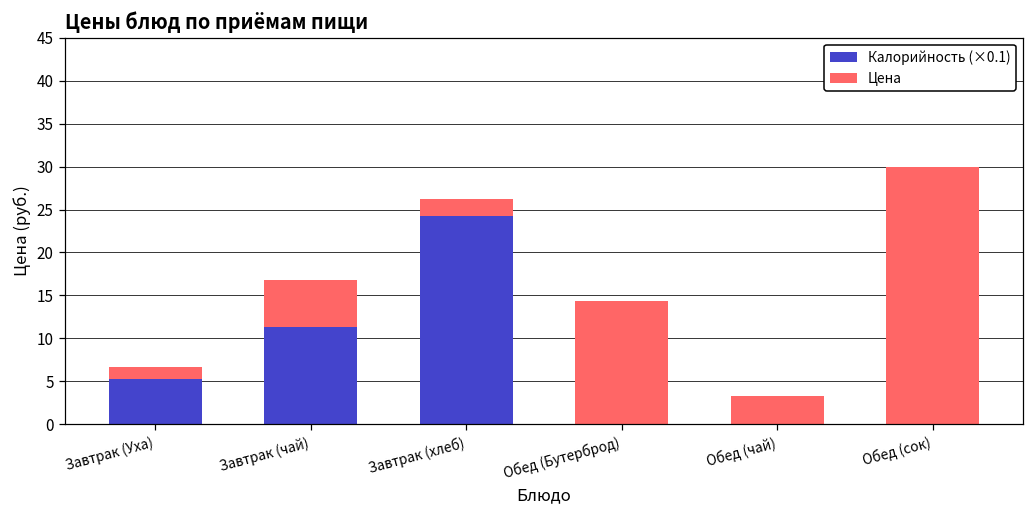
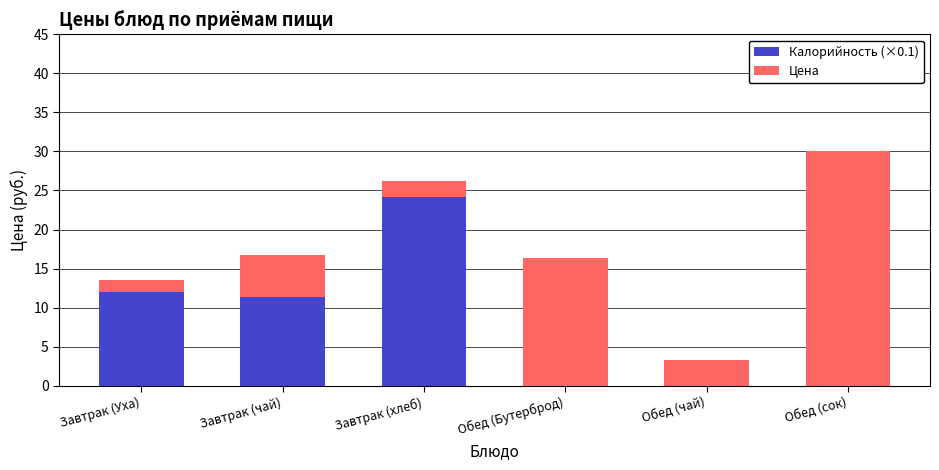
Калорийность (×0.1), Завтрак (Уха): 5 -> 12
Цена, Обед (Бутерброд): 14 -> 16
